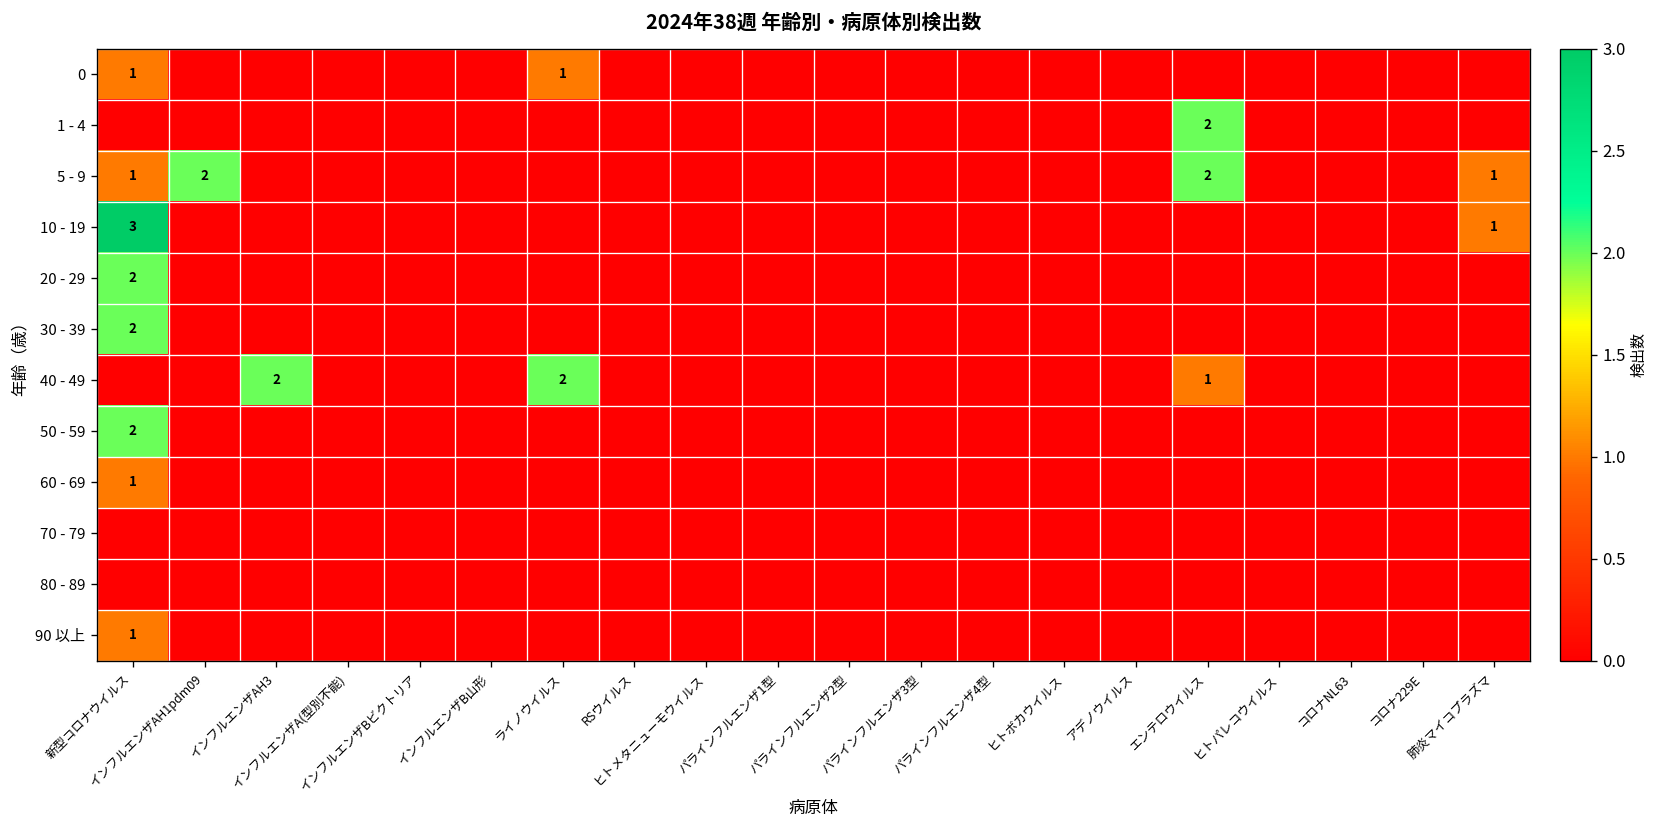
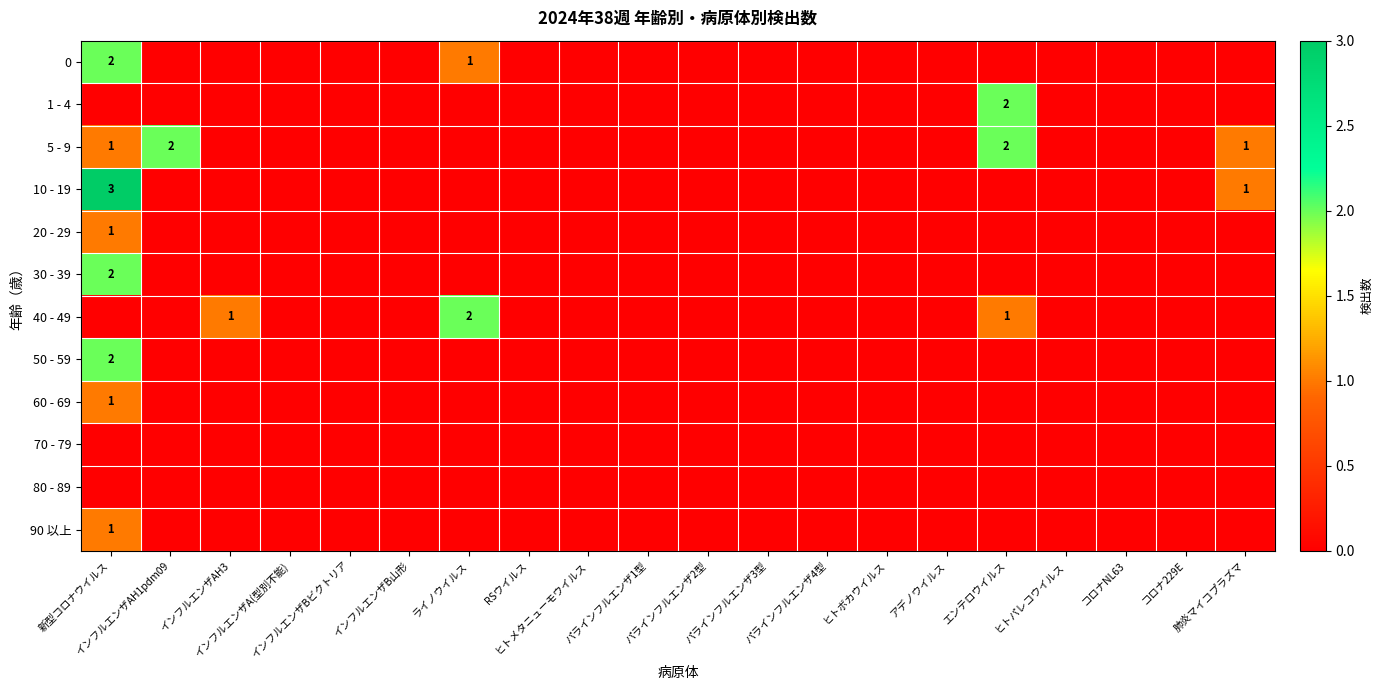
0, 新型コロナウイルス: 1 -> 2
20 - 29, 新型コロナウイルス: 2 -> 1
40 - 49, インフルエンザAH3: 2 -> 1
